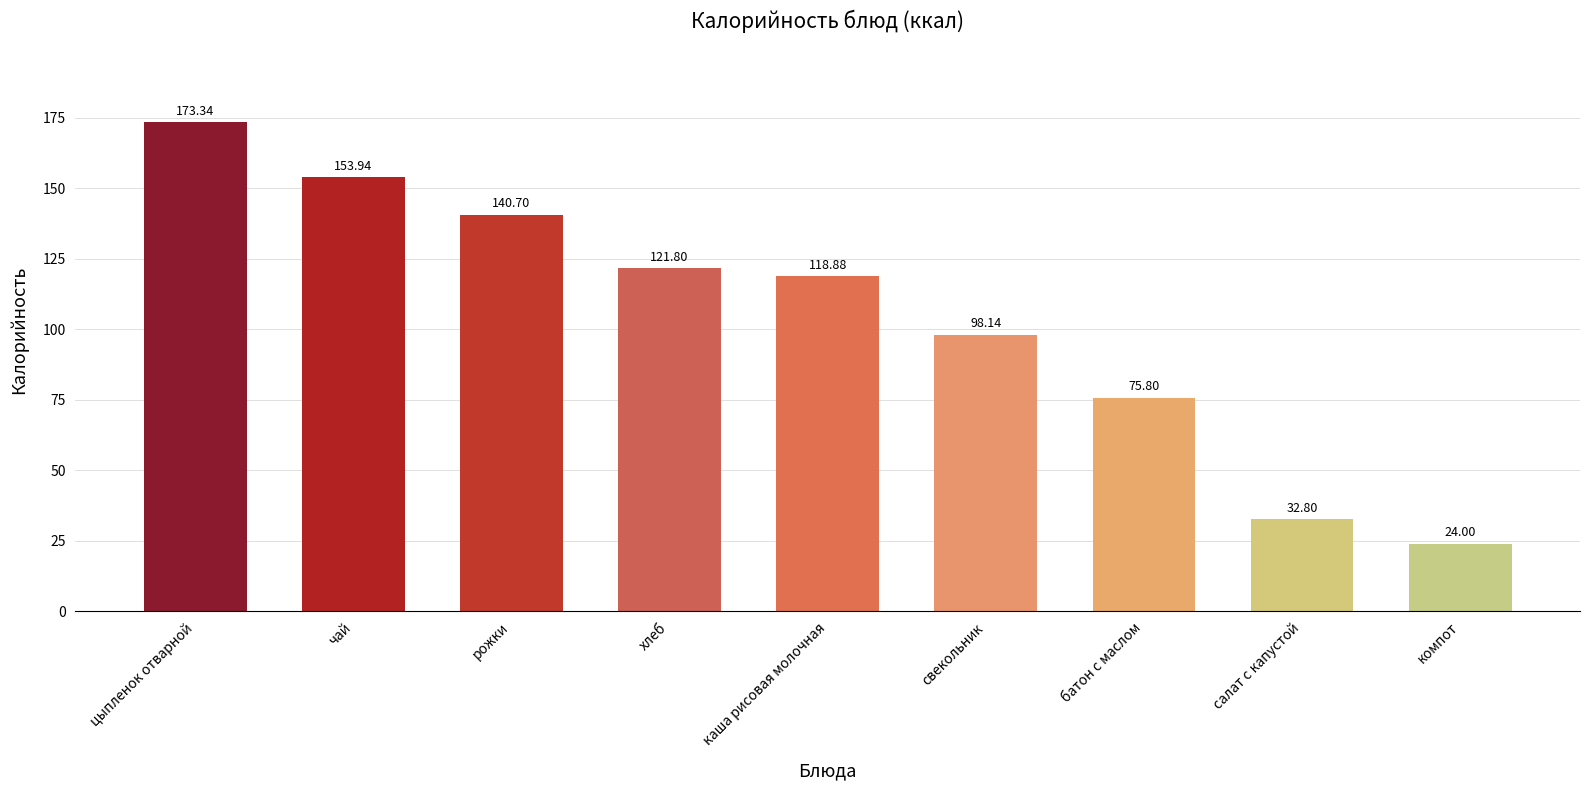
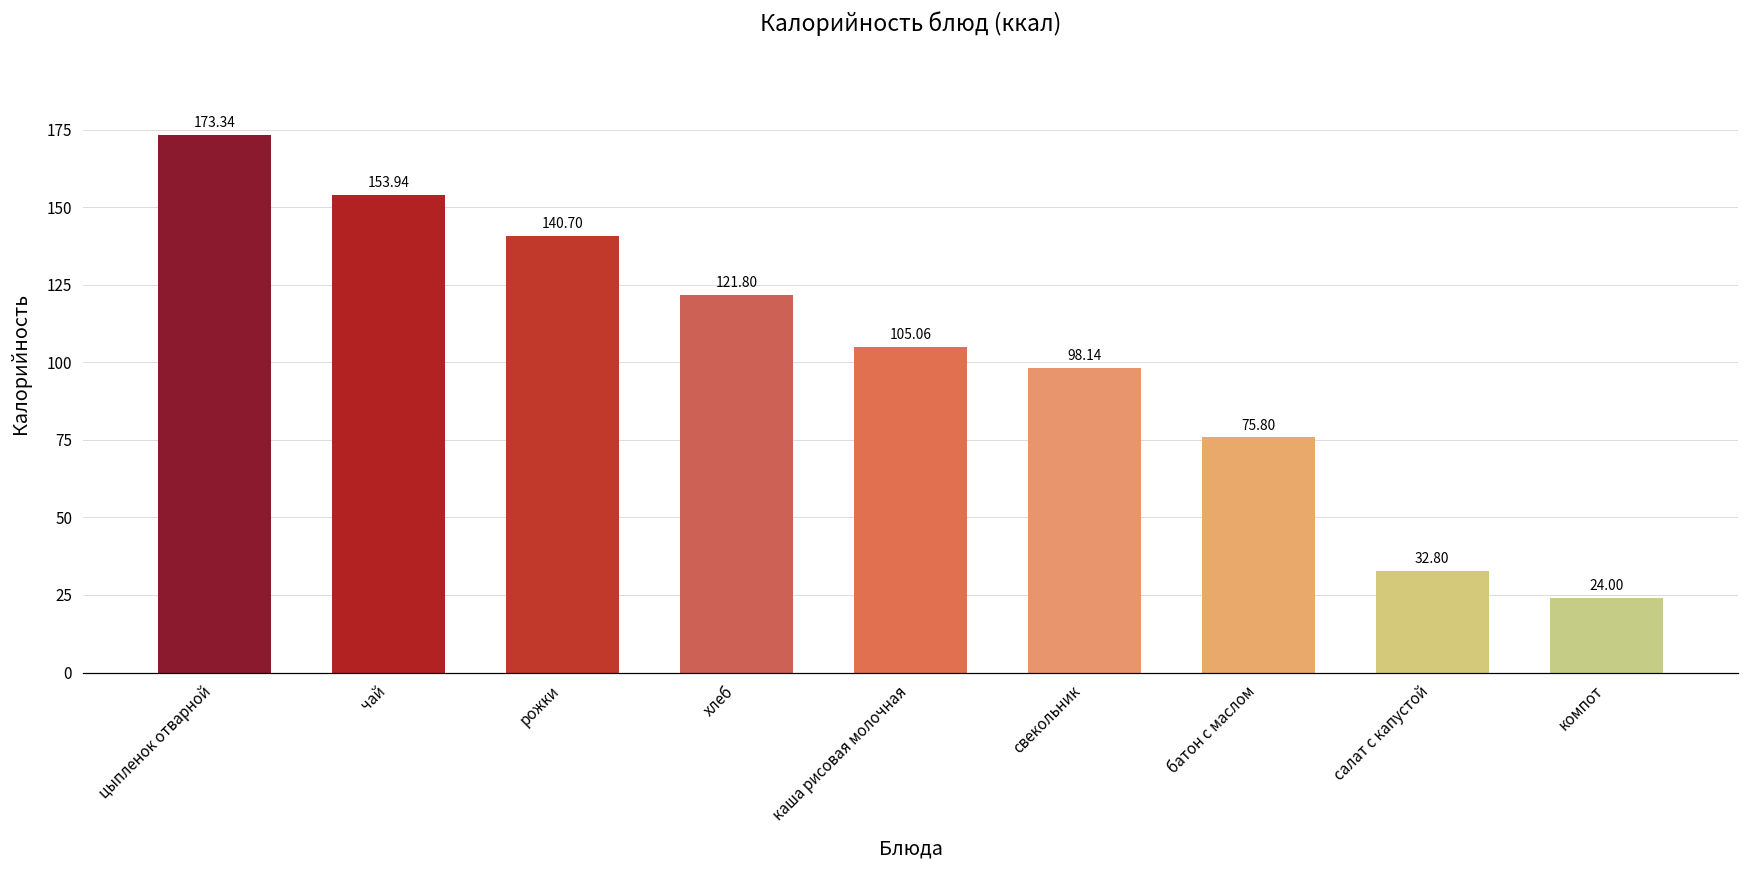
каша рисовая молочная: 118.88 -> 105.06
